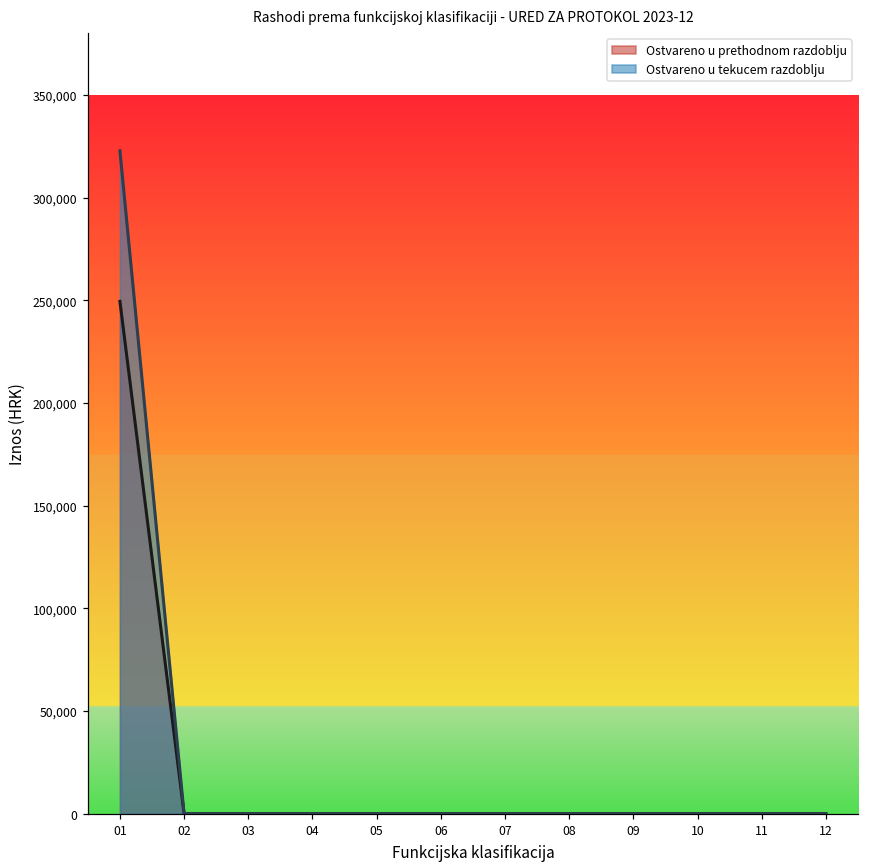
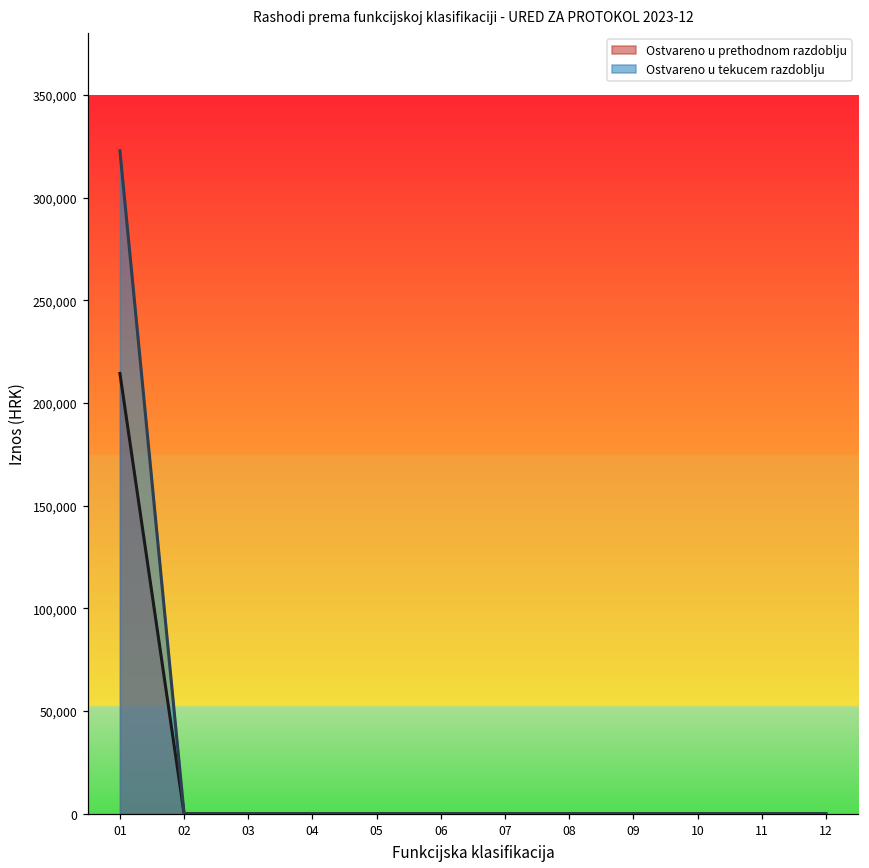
Ostvareno u prethodnom razdoblju, 01: 249,000 -> 214,000
